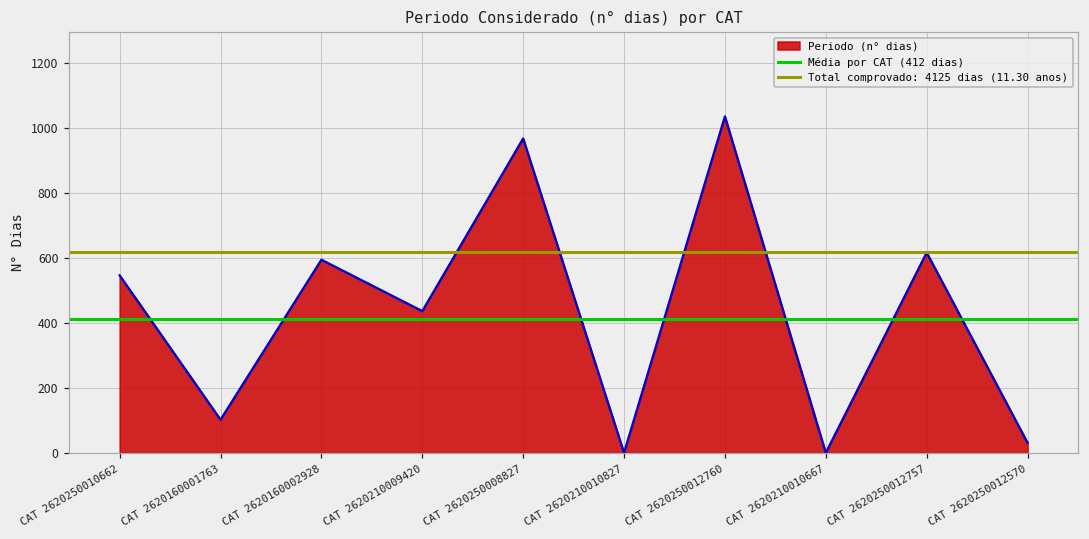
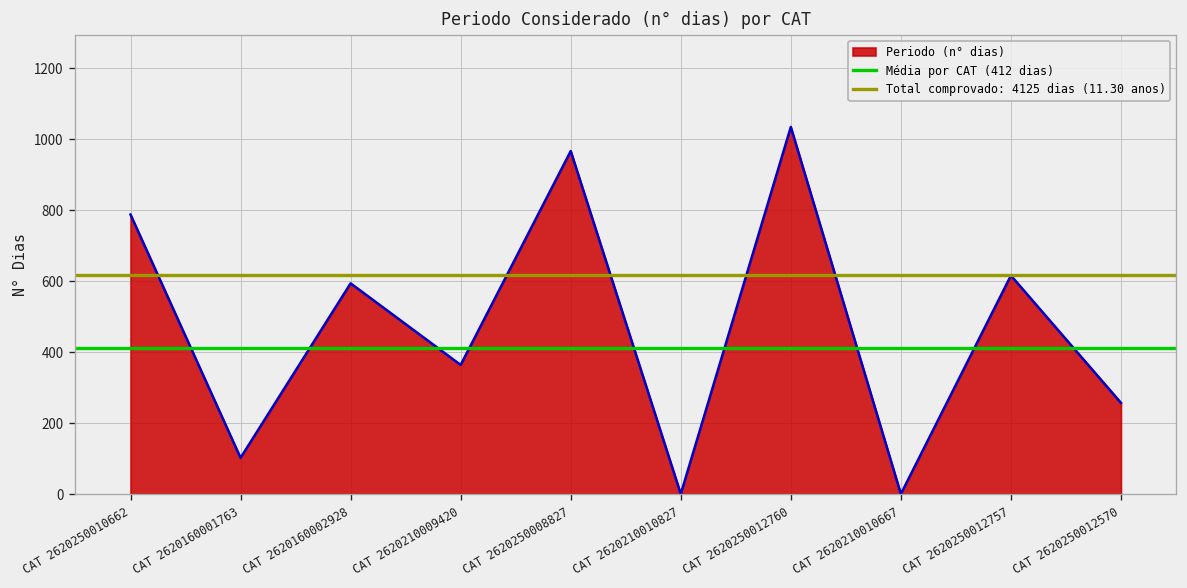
CAT 2620250010662: 550 -> 790
CAT 2620210009420: 440 -> 360
CAT 2620250012570: 30 -> 260
